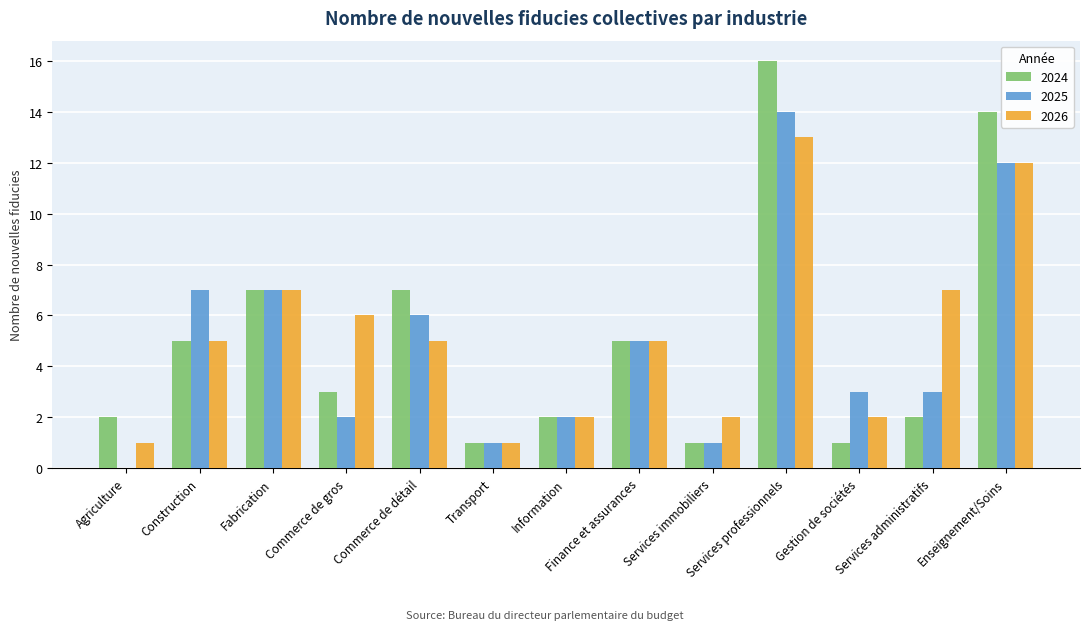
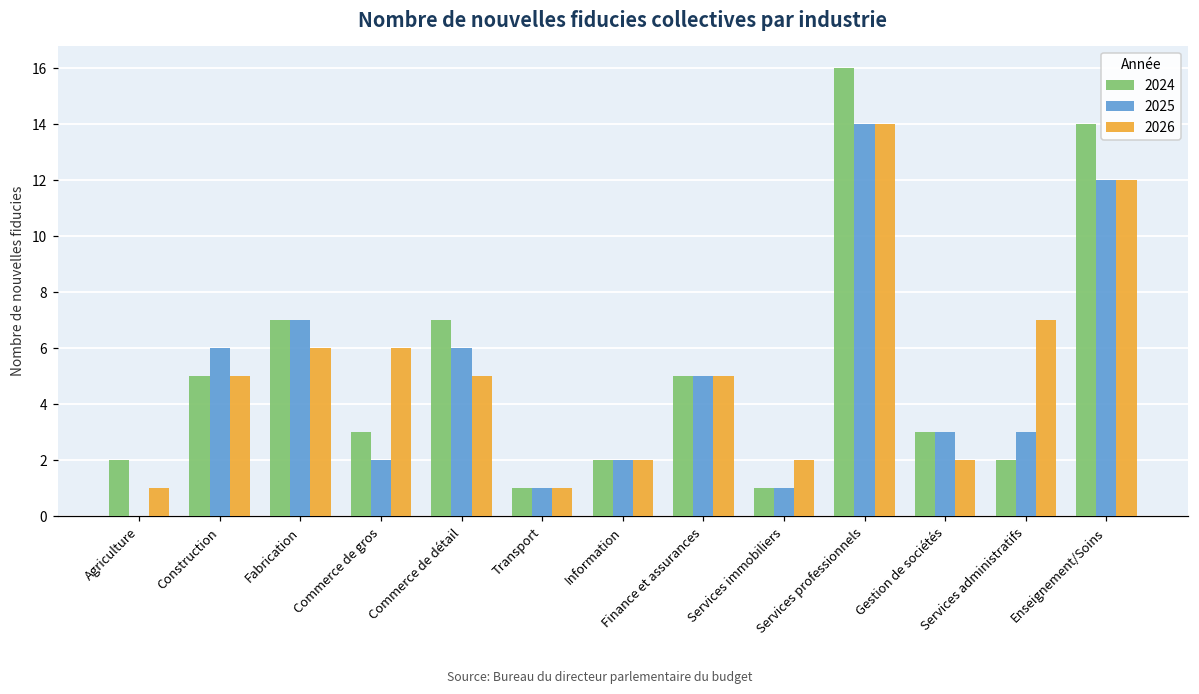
2025, Construction: 7 -> 6
2026, Fabrication: 7 -> 6
2026, Services professionnels: 13 -> 14
2024, Gestion de sociétés: 1 -> 3
